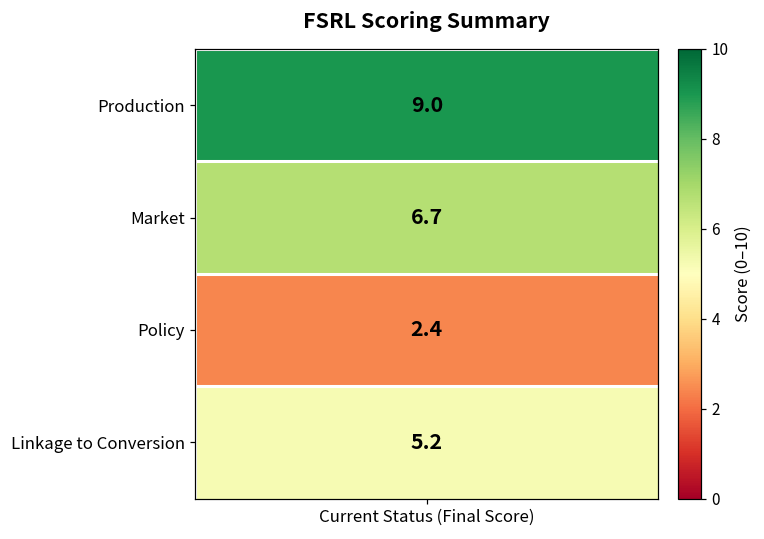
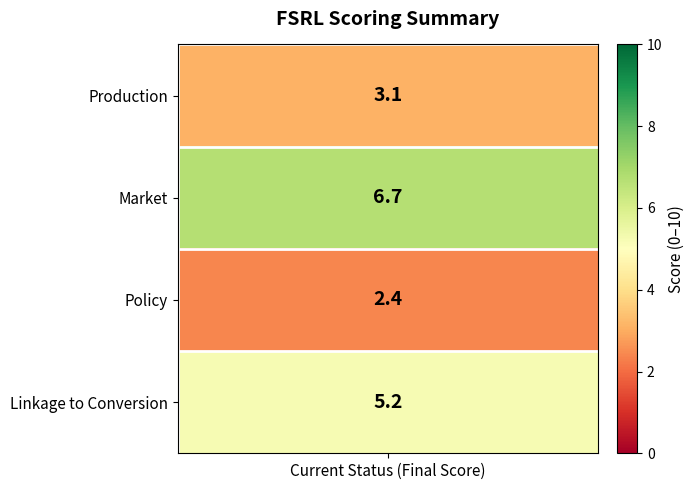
Production, Current Status (Final Score): 9.0 -> 3.1
